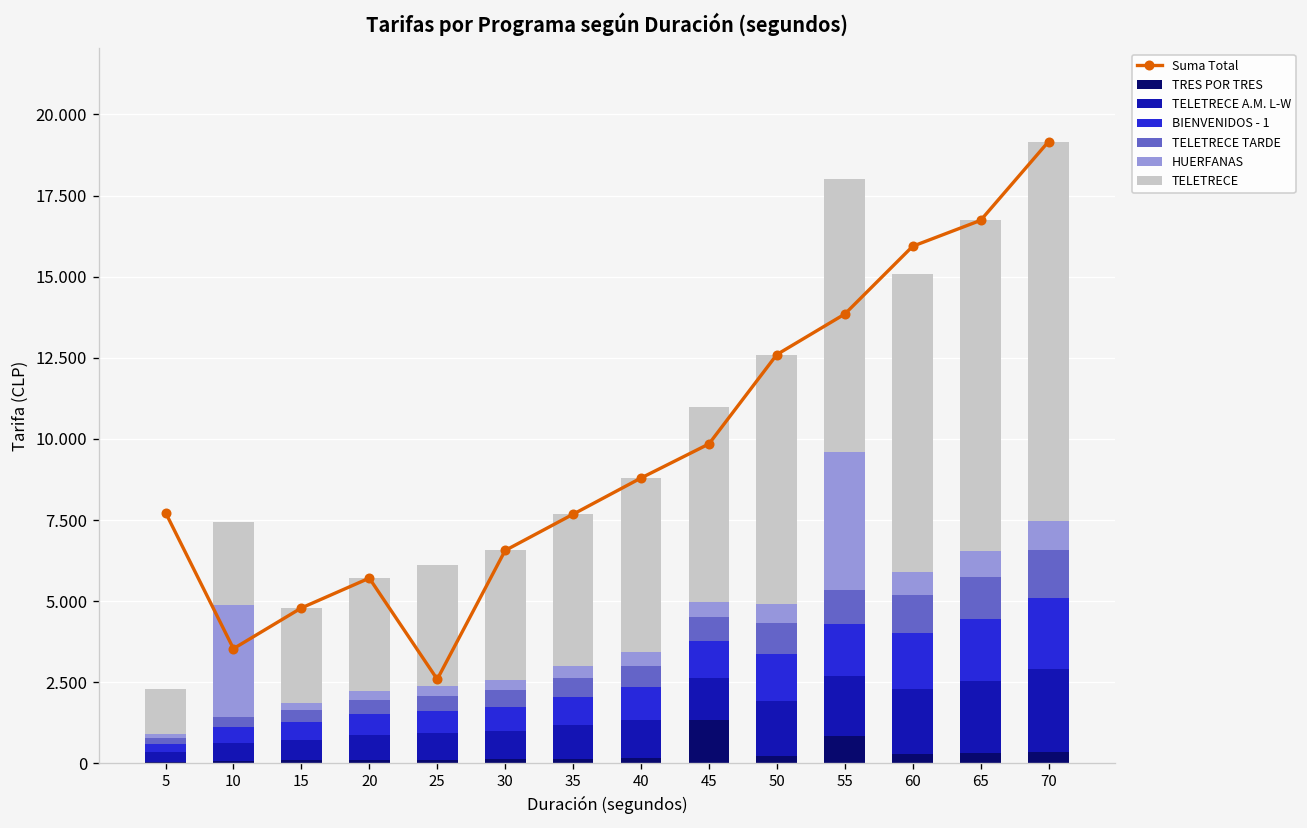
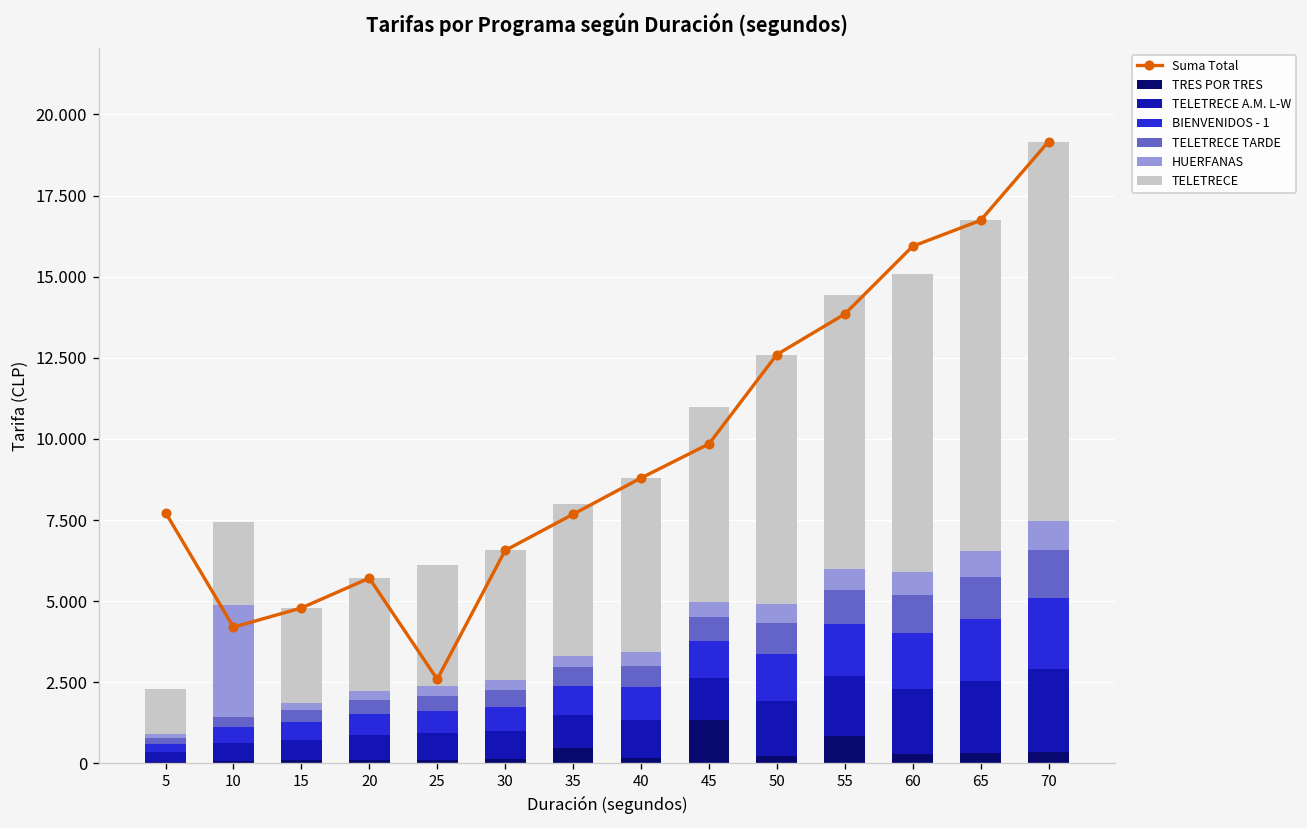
Suma Total, 10: 3.5 -> 4.2
TRES POR TRES, 35: 0.1 -> 0.5
HUERFANAS, 55: 4.2 -> 0.7
